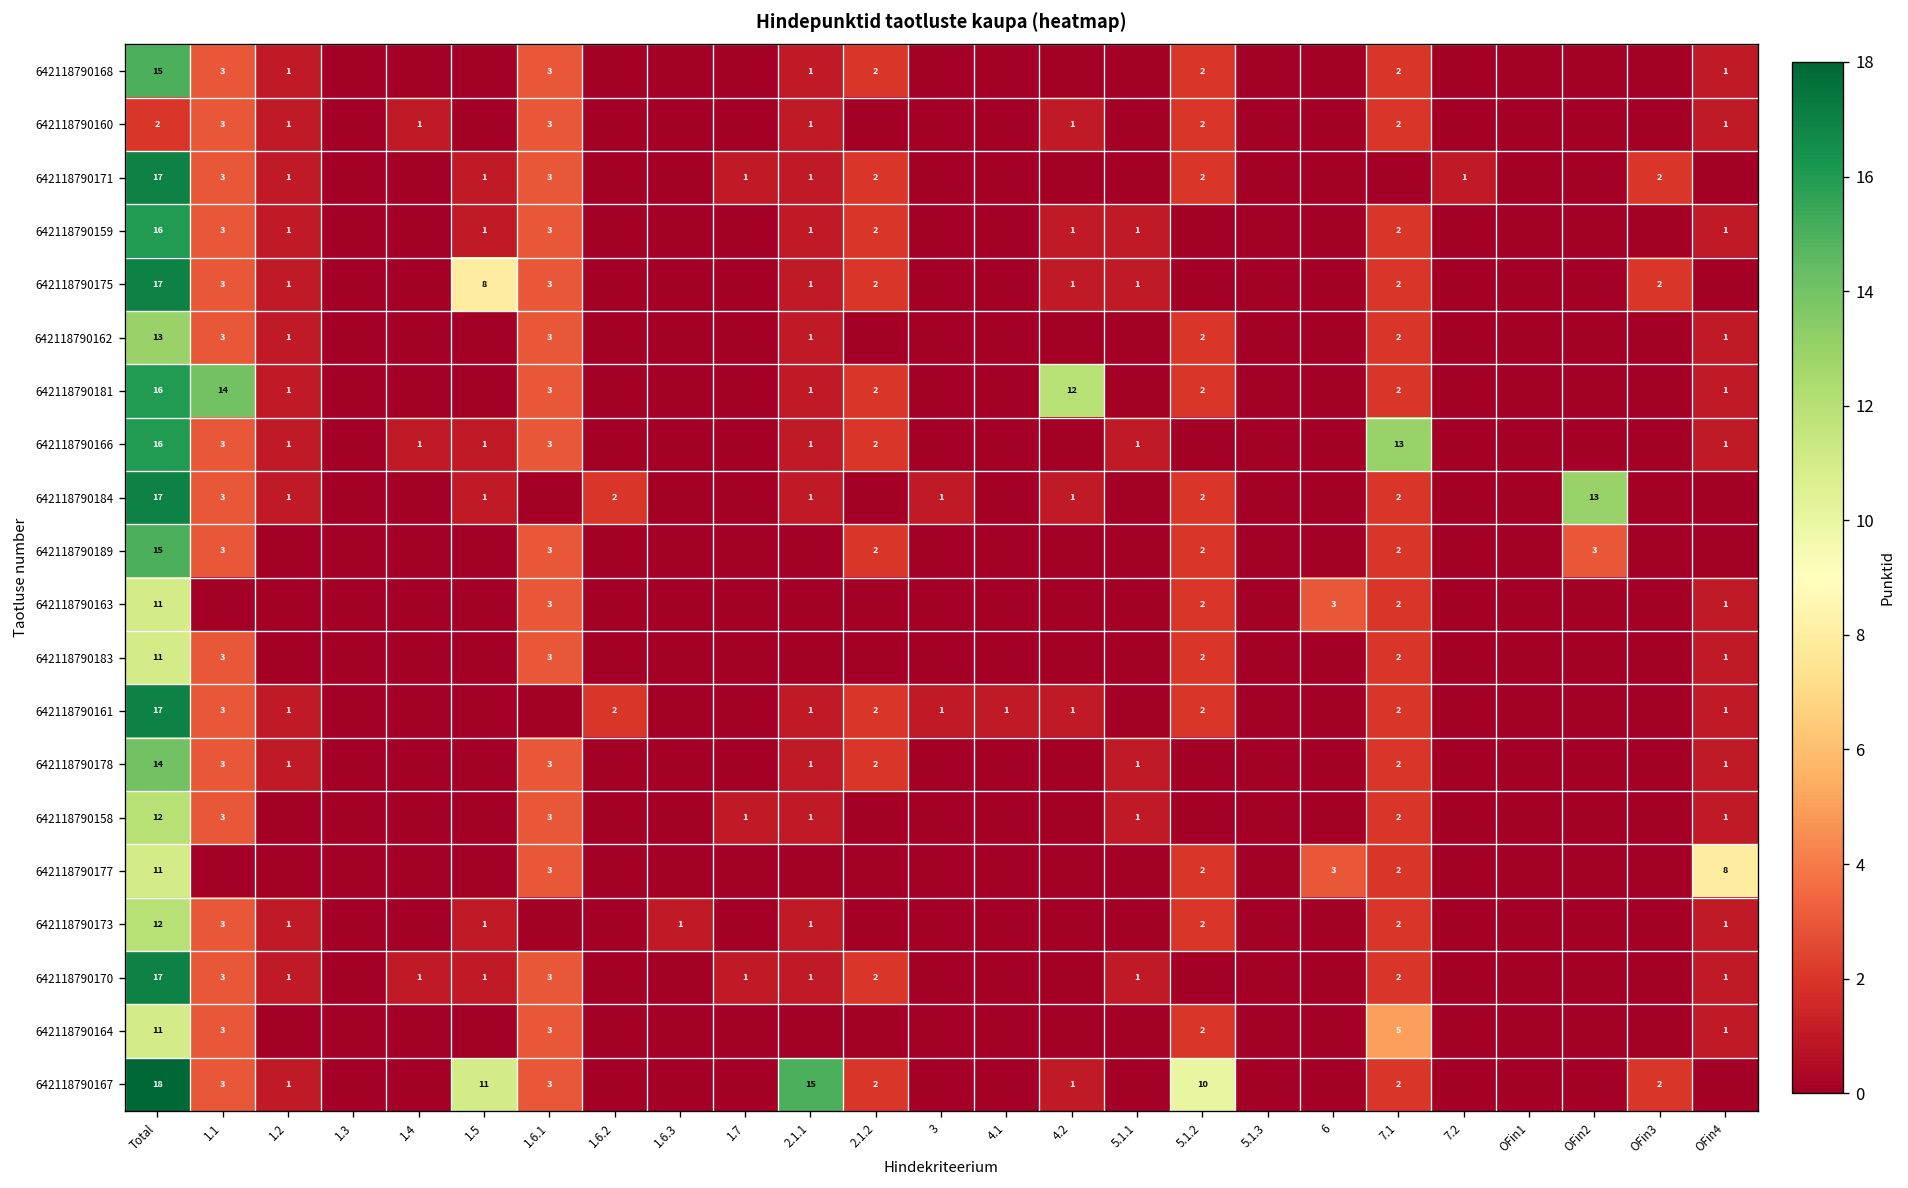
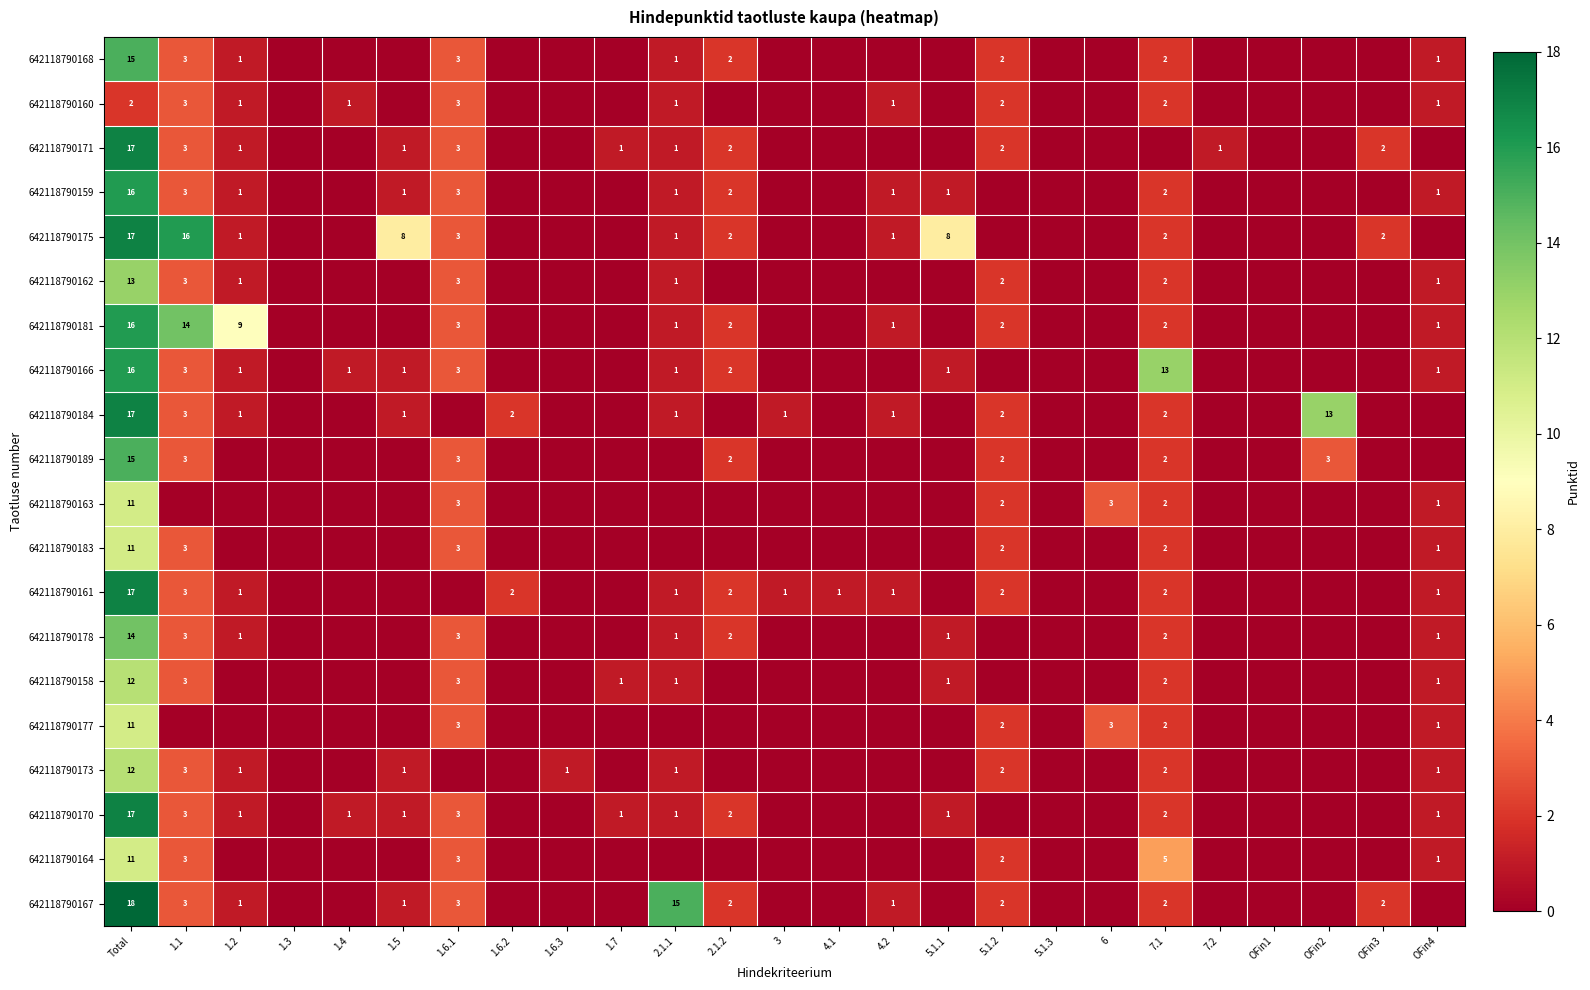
642118790175, 1.1: 3 -> 16
642118790175, 5.1.1: 1 -> 8
642118790181, 1.2: 1 -> 9
642118790181, 4.2: 12 -> 1
642118790177, OFin4: 8 -> 1
642118790167, 1.5: 11 -> 1
642118790167, 5.1.2: 10 -> 2
